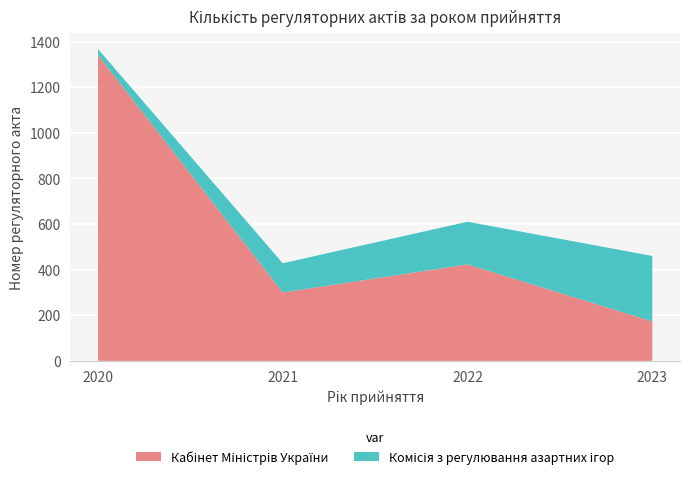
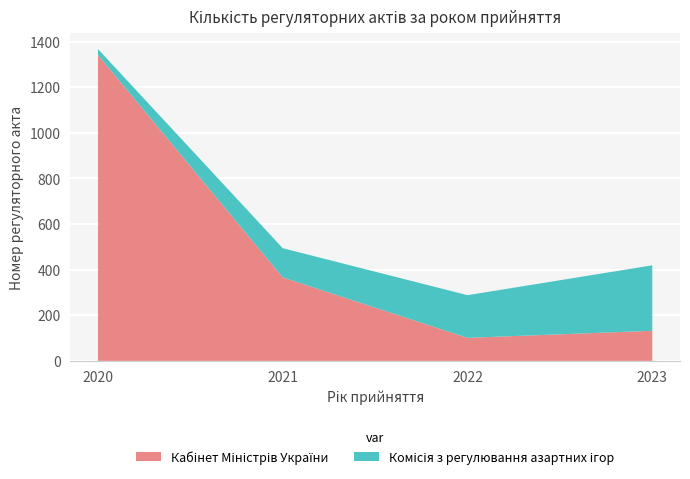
Кабінет Міністрів України, 2021: 300 -> 370
Кабінет Міністрів України, 2022: 420 -> 100
Кабінет Міністрів України, 2023: 170 -> 130
